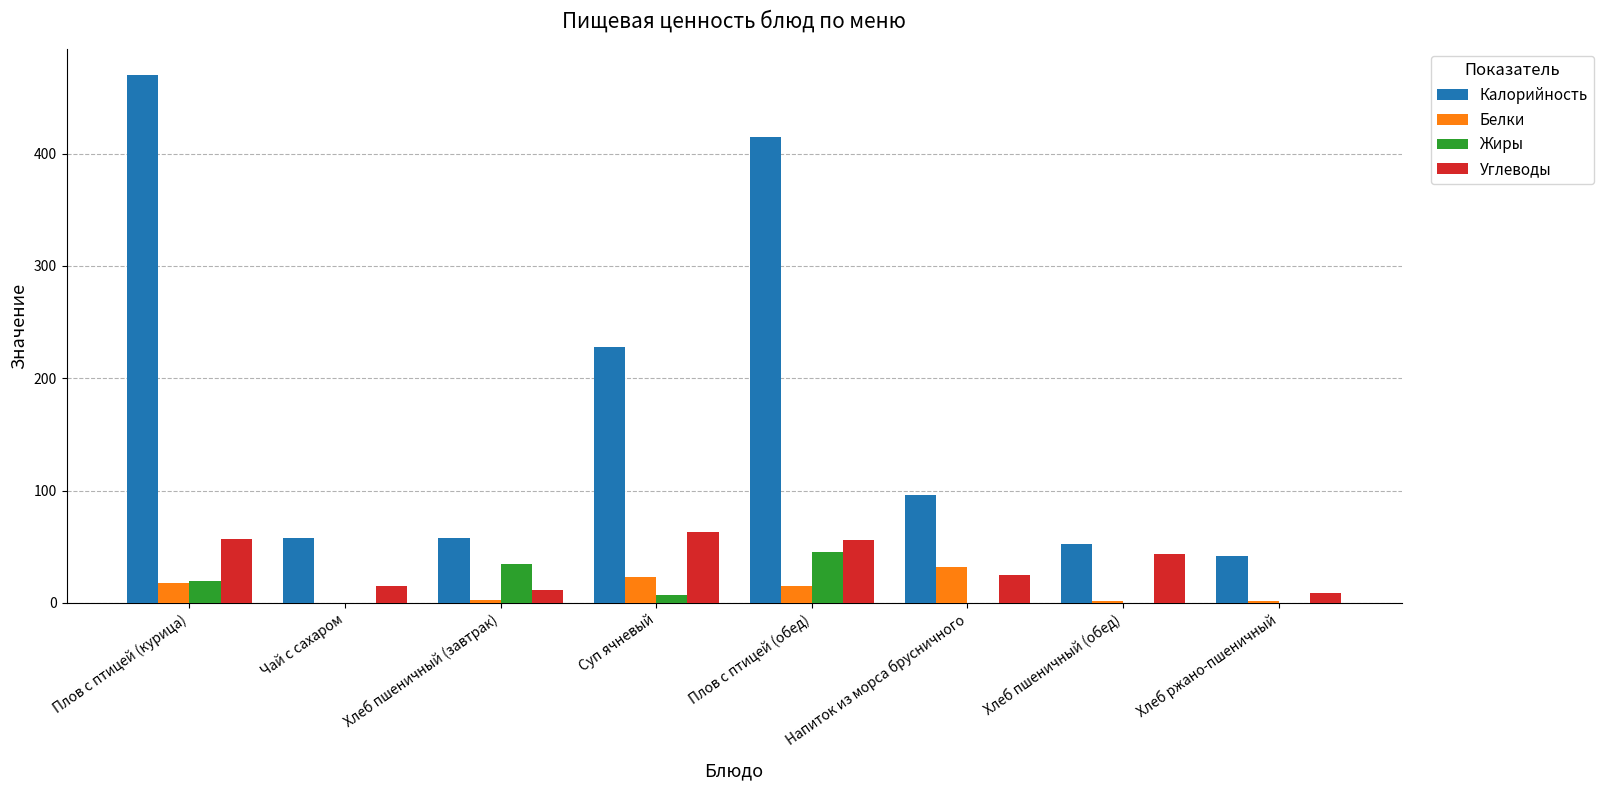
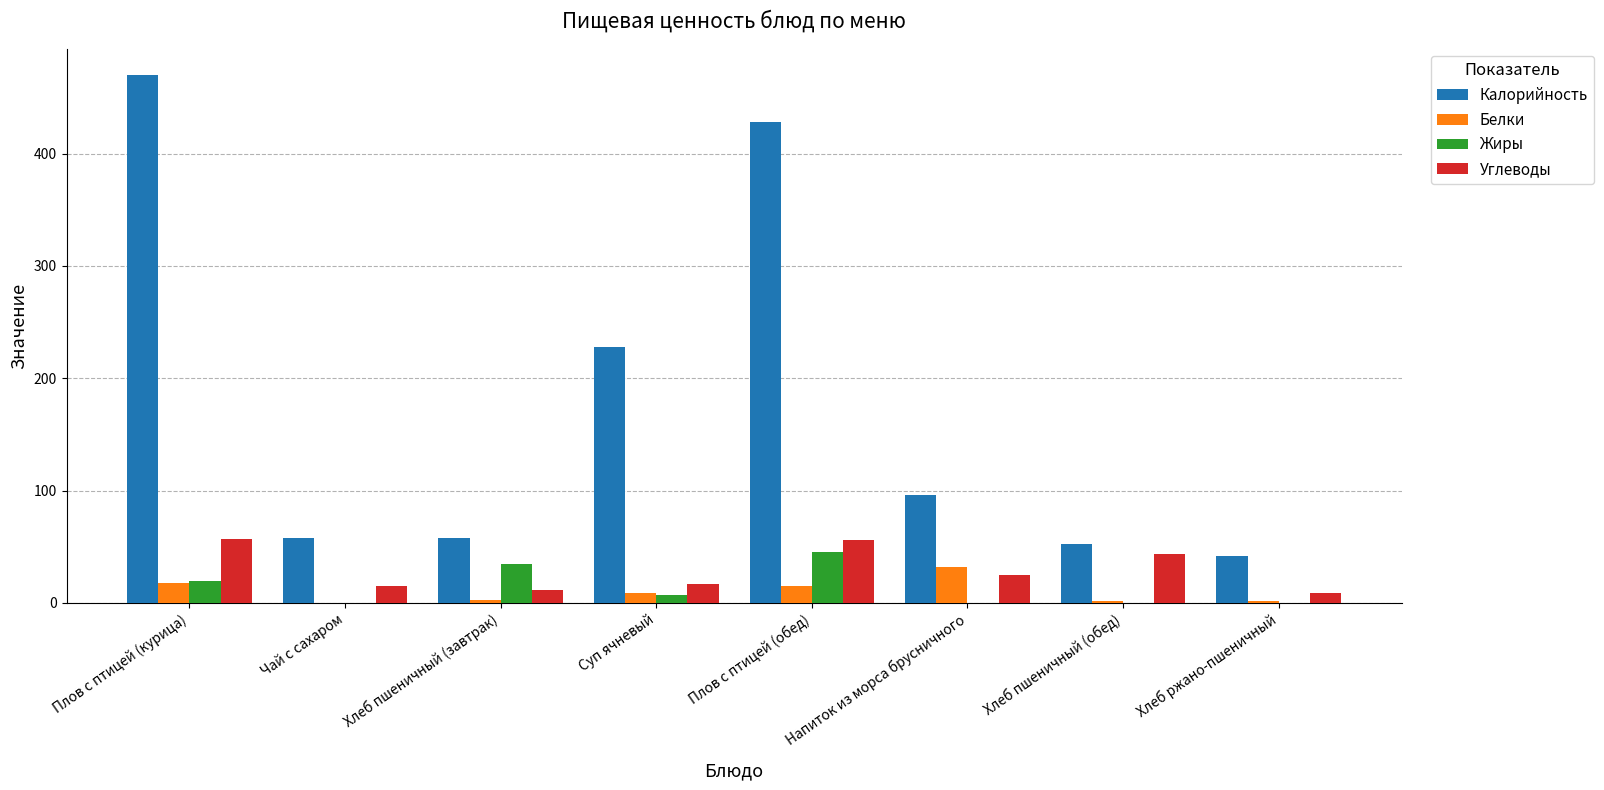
Белки, Суп ячневый: 23 -> 9
Углеводы, Суп ячневый: 63 -> 17
Калорийность, Плов с птицей (обед): 415 -> 428
